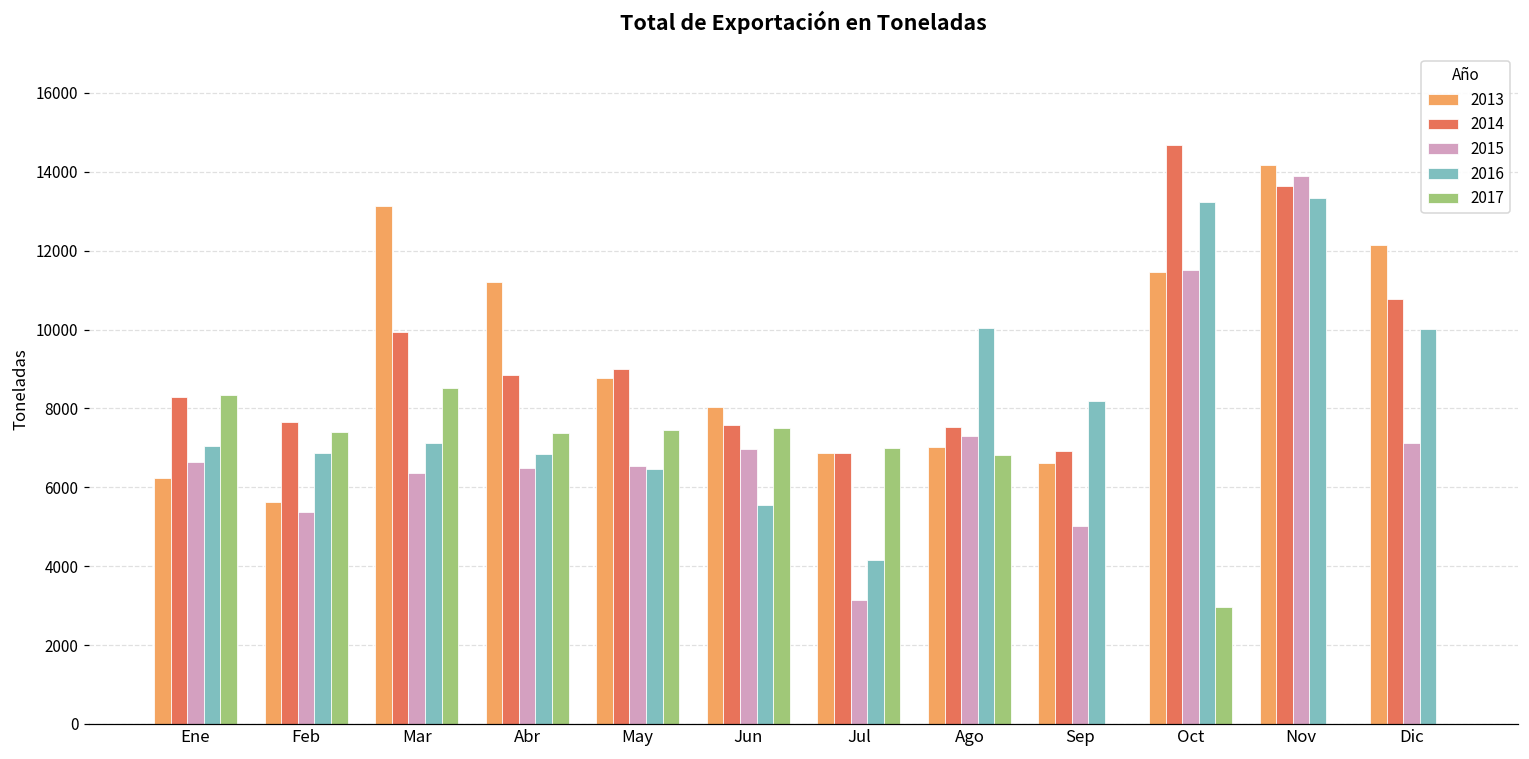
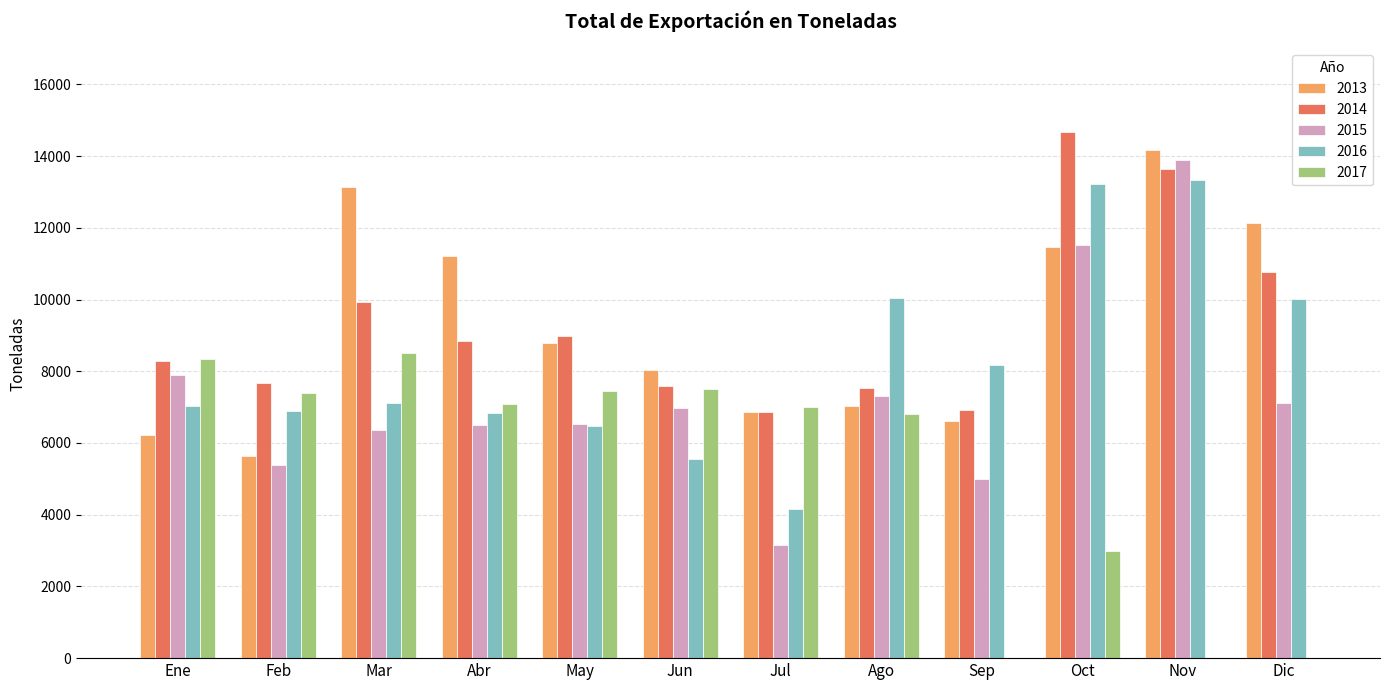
2015, Ene: 6600 -> 7900
2017, Abr: 7400 -> 7100
